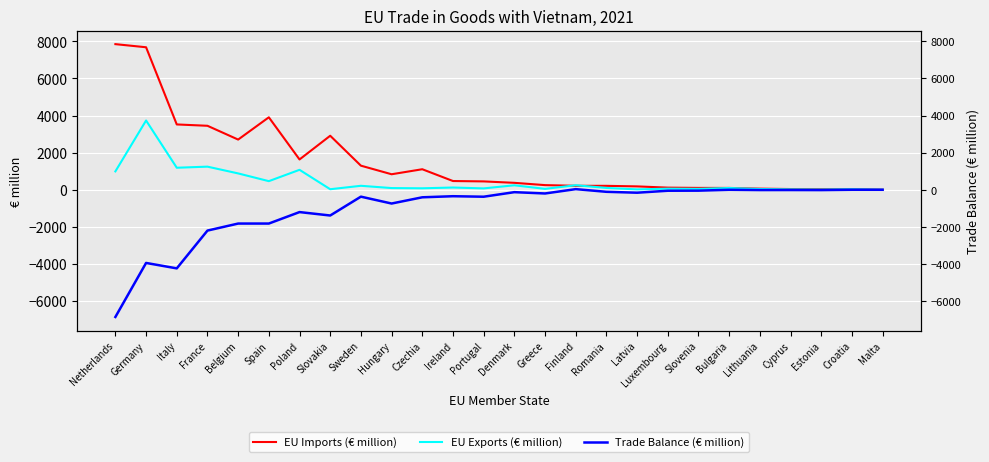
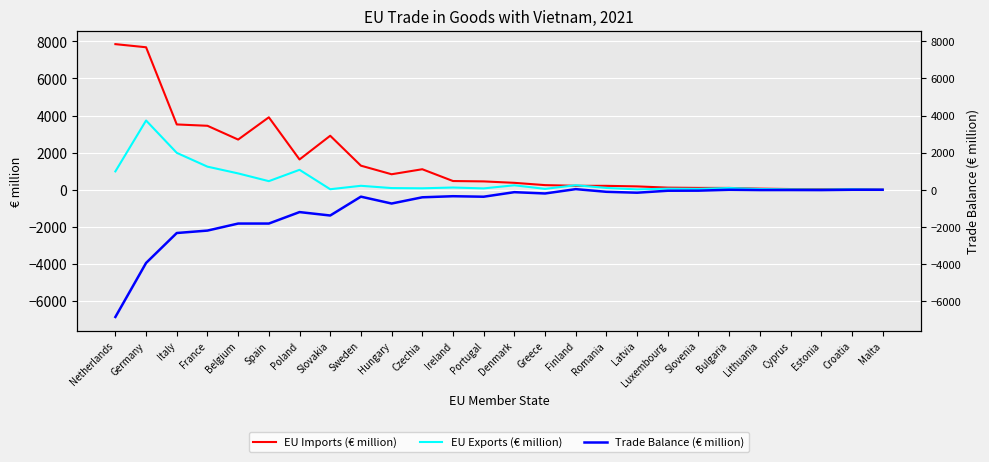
EU Exports (€ million), Italy: 1200 -> 2000
Trade Balance (€ million), Italy: -4200 -> -2300
